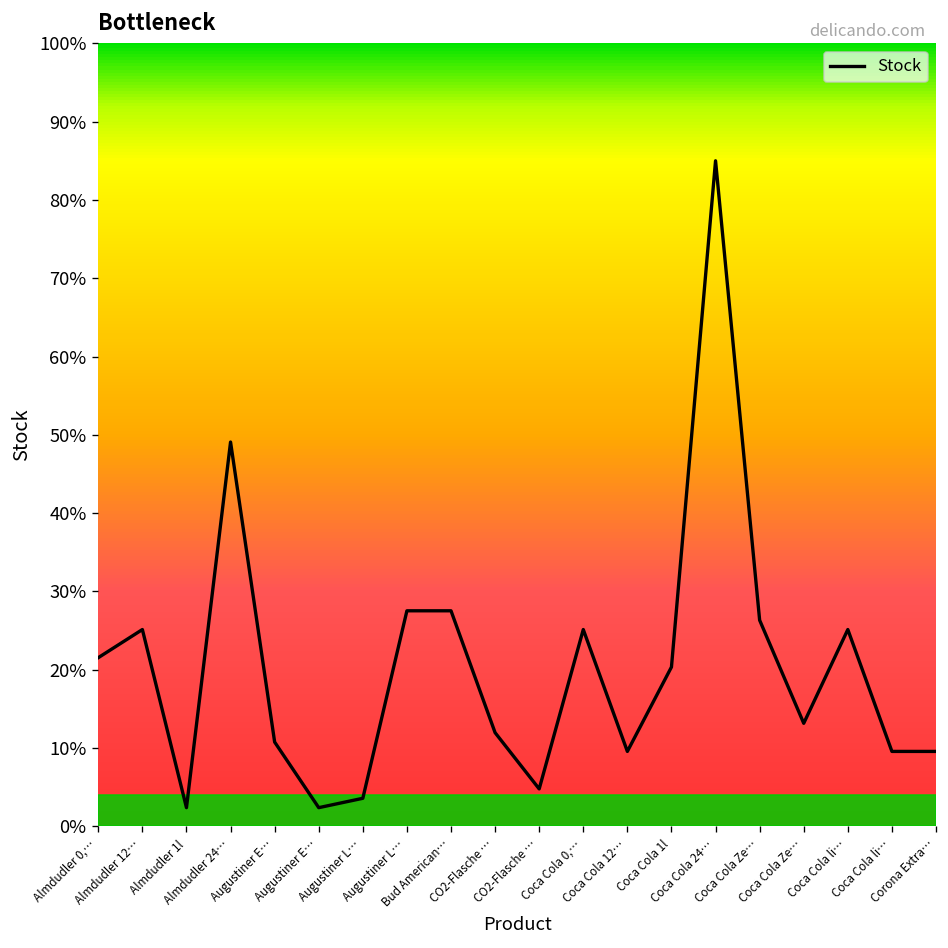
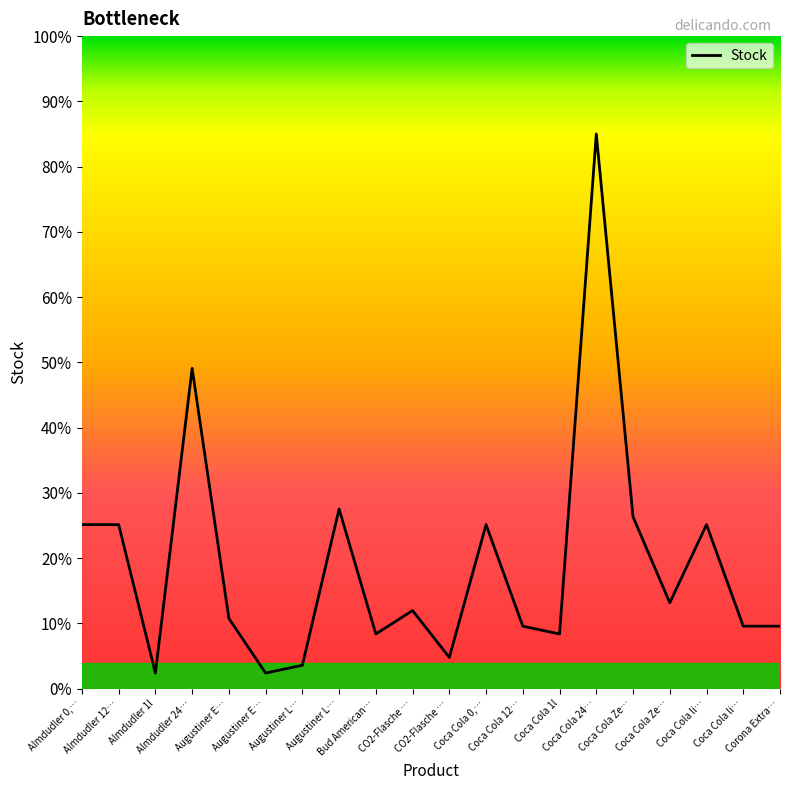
Almdudler 0,…: 22% -> 25%
Bud American…: 28% -> 8%
Coca Cola 1l: 20% -> 8%
